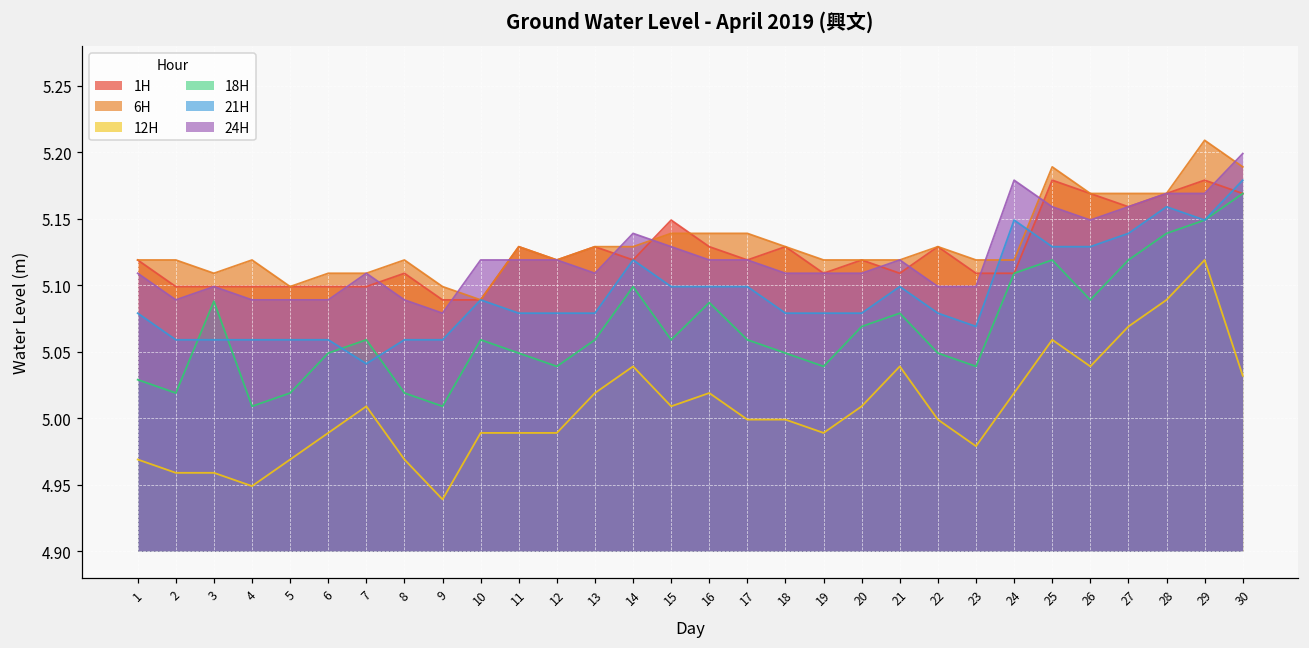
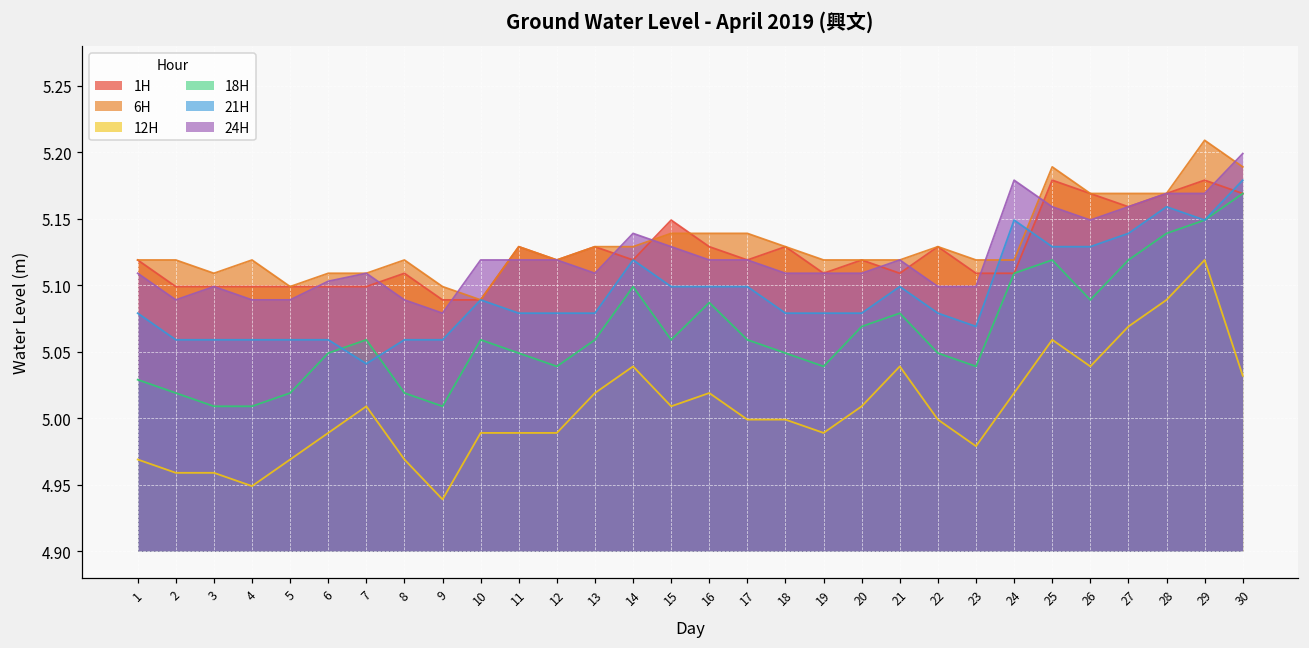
18H, 3: 5.088 -> 5.009
24H, 6: 5.089 -> 5.103
